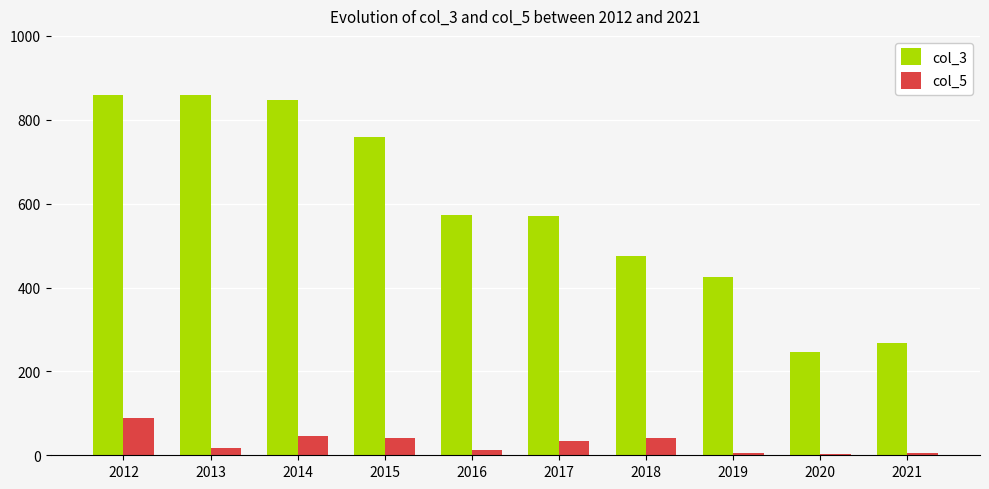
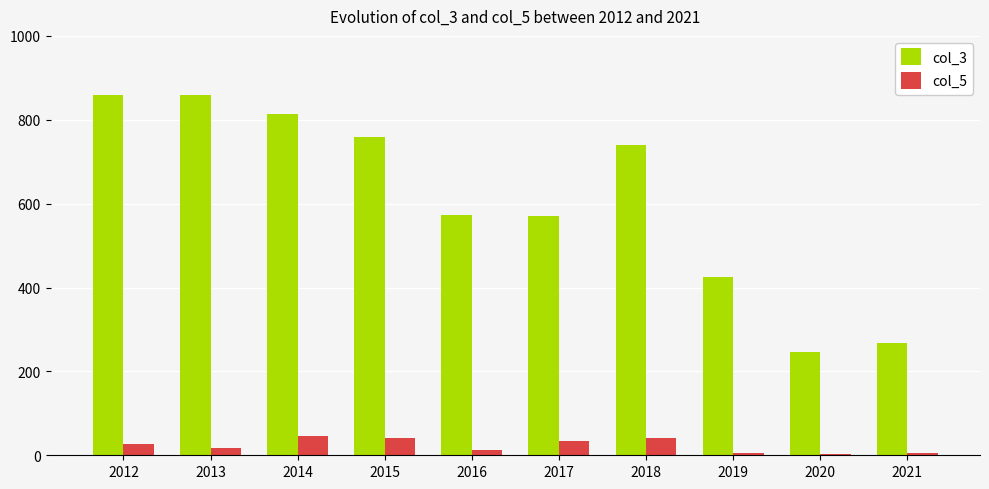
col_5, 2012: 90 -> 30
col_3, 2014: 850 -> 810
col_3, 2018: 470 -> 740
